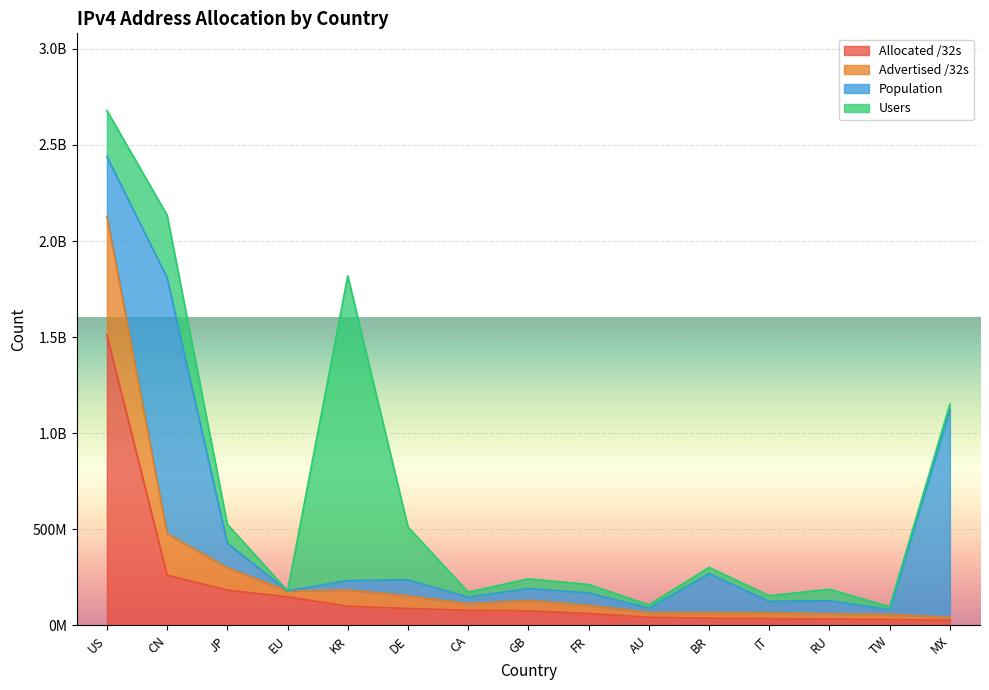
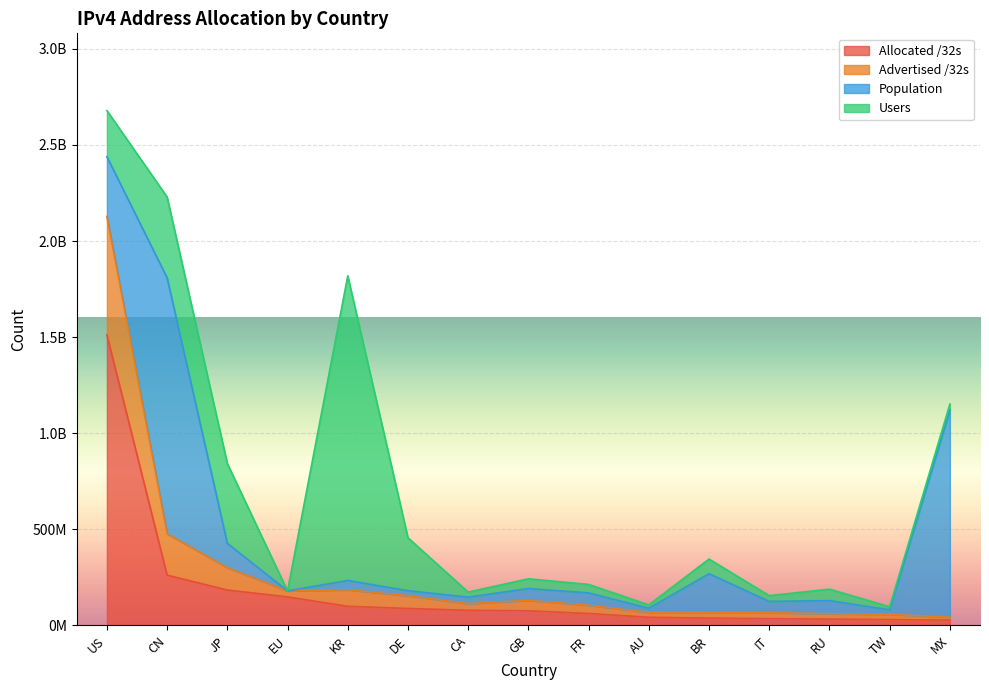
Users, CN: 330000000 -> 420000000
Users, JP: 100000000 -> 420000000
Population, DE: 80000000 -> 30000000
Users, BR: 30000000 -> 80000000
